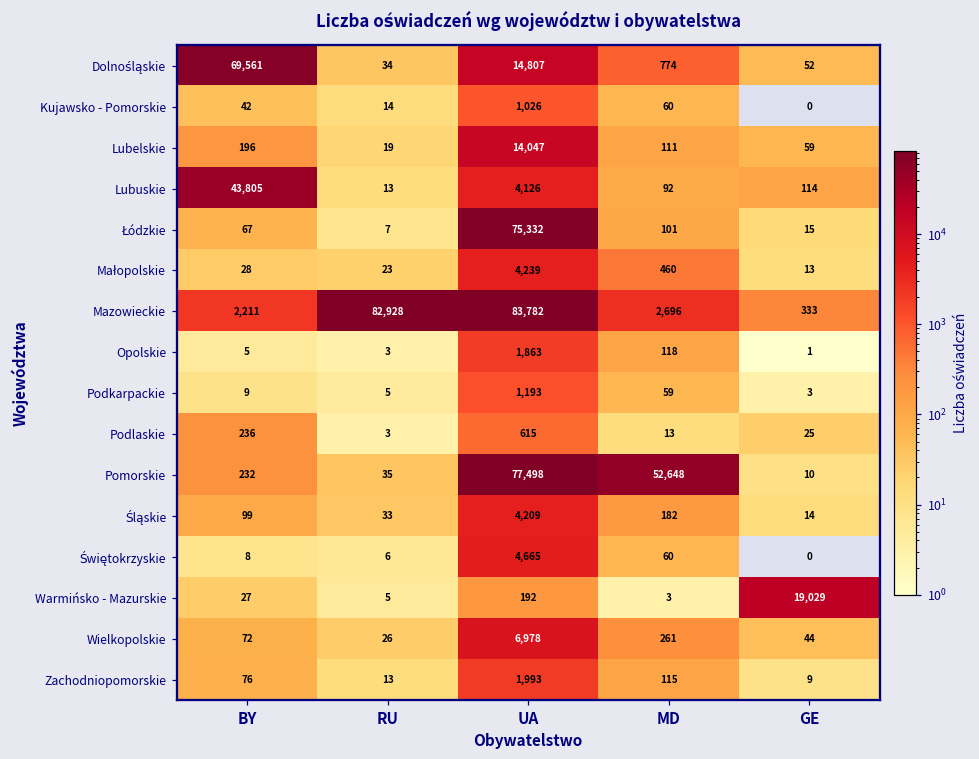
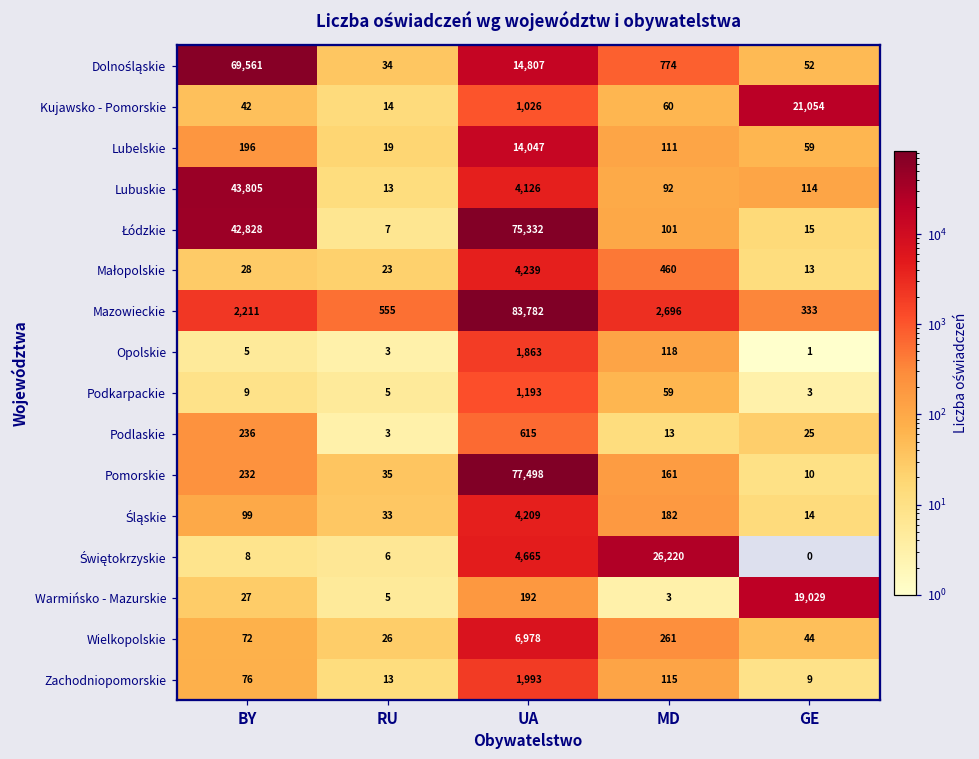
Kujawsko - Pomorskie, GE: 0 -> 21,054
Łódzkie, BY: 67 -> 42,828
Mazowieckie, RU: 82,928 -> 555
Pomorskie, MD: 52,648 -> 161
Świętokrzyskie, MD: 60 -> 26,220
